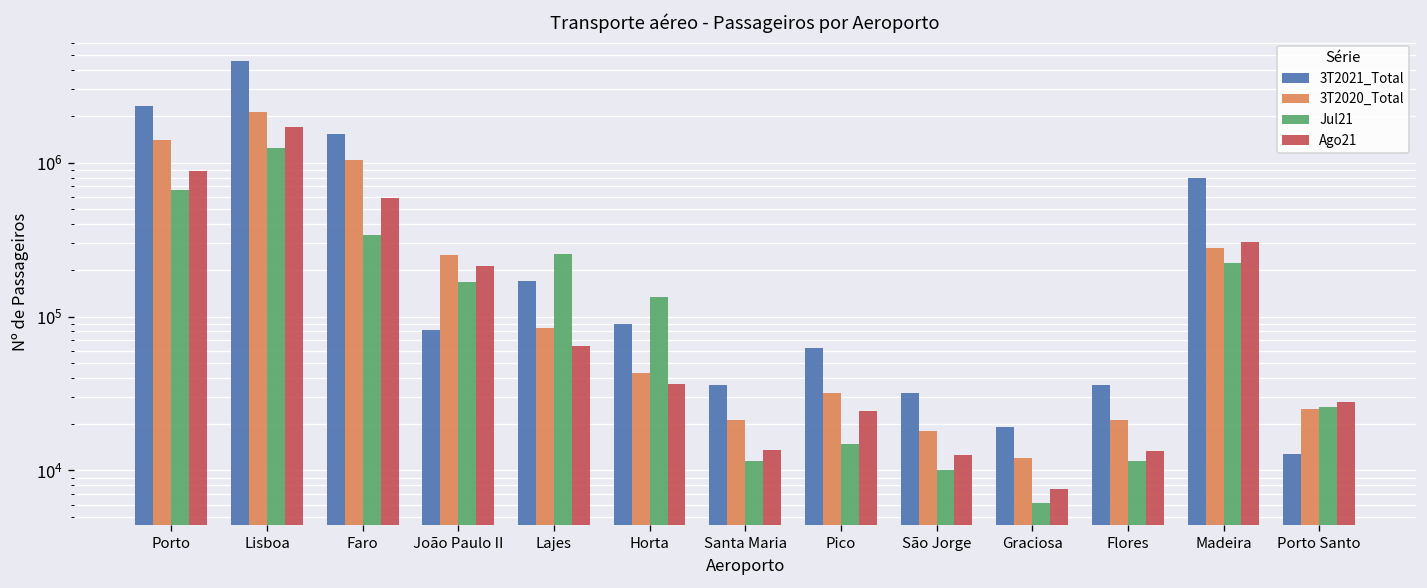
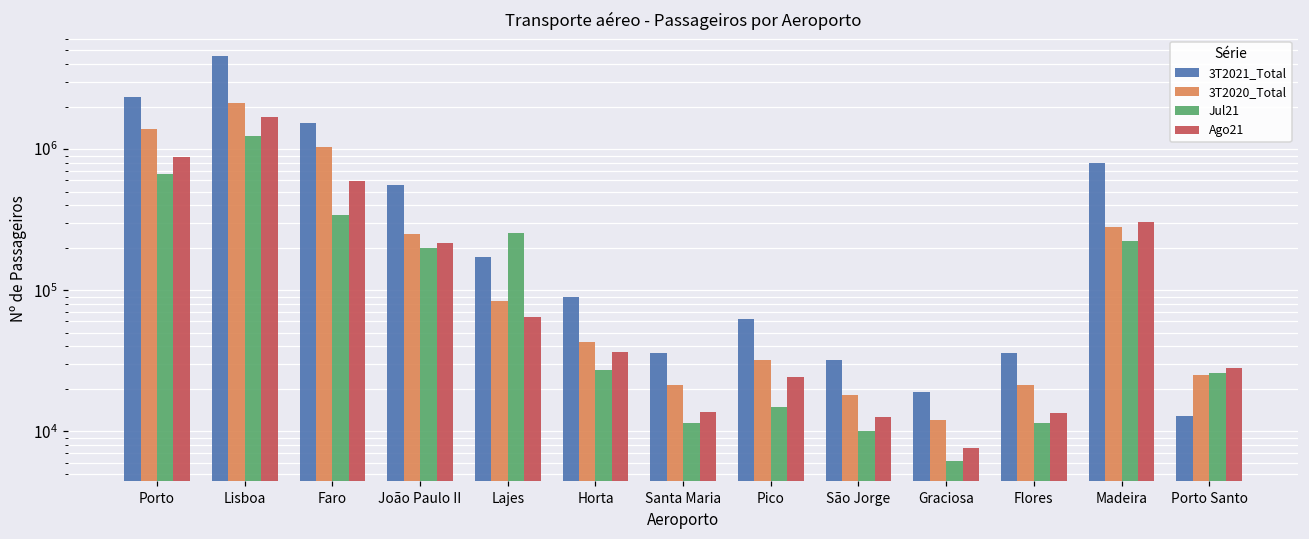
3T2021_Total, João Paulo II: 80000 -> 600000
Jul21, João Paulo II: 170000 -> 200000
Jul21, Horta: 130000 -> 27000
